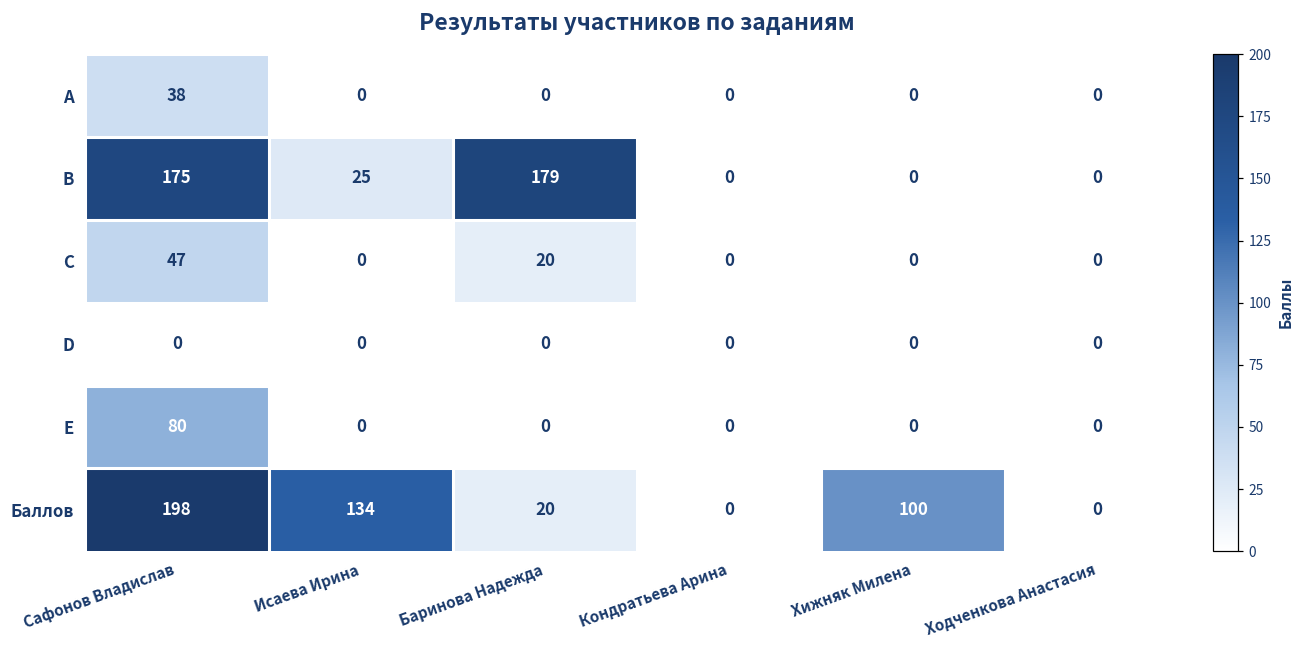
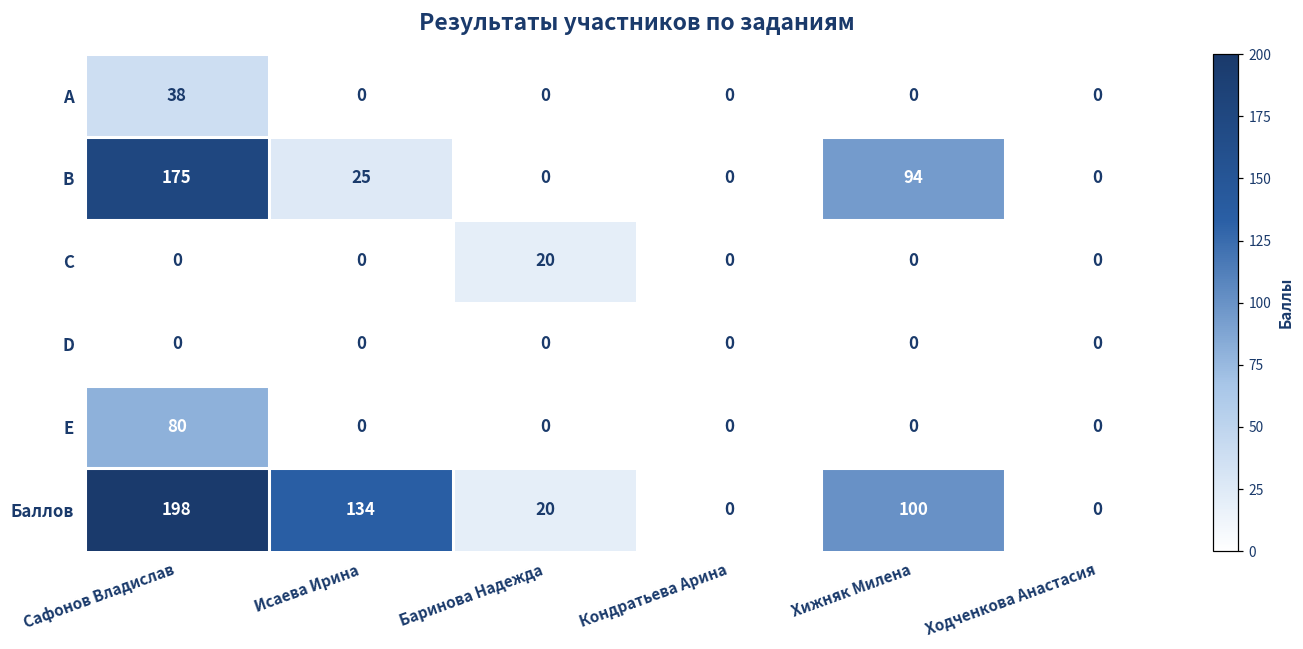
B, Баринова Надежда: 179 -> 0
B, Хижняк Милена: 0 -> 94
C, Сафонов Владислав: 47 -> 0
